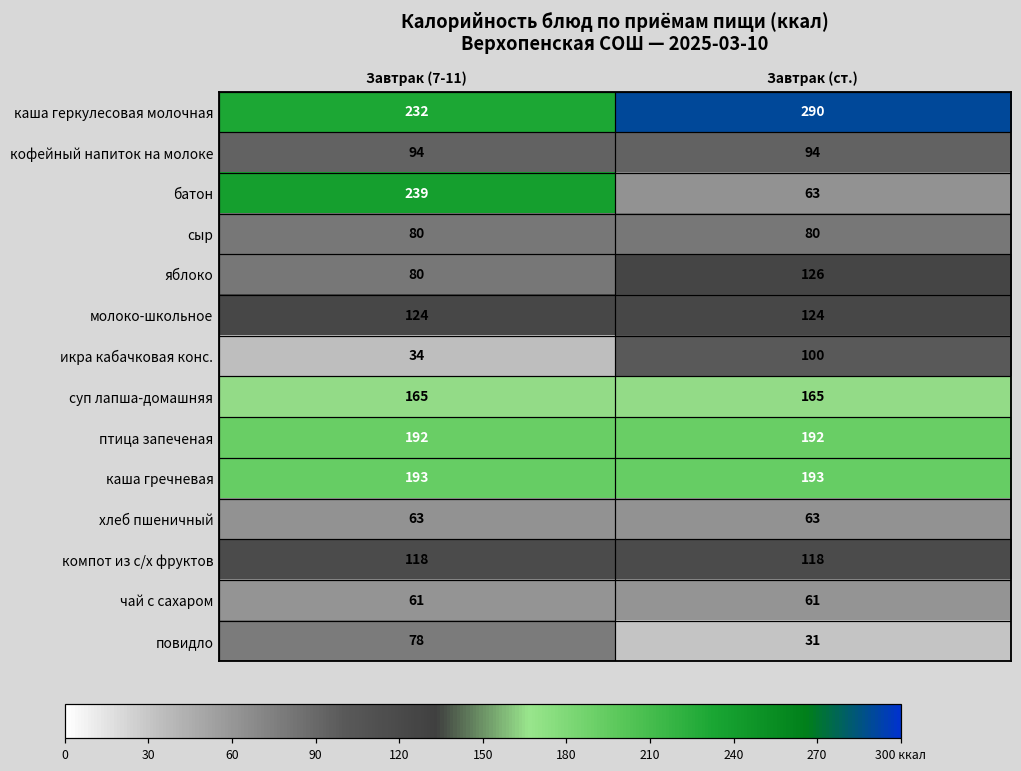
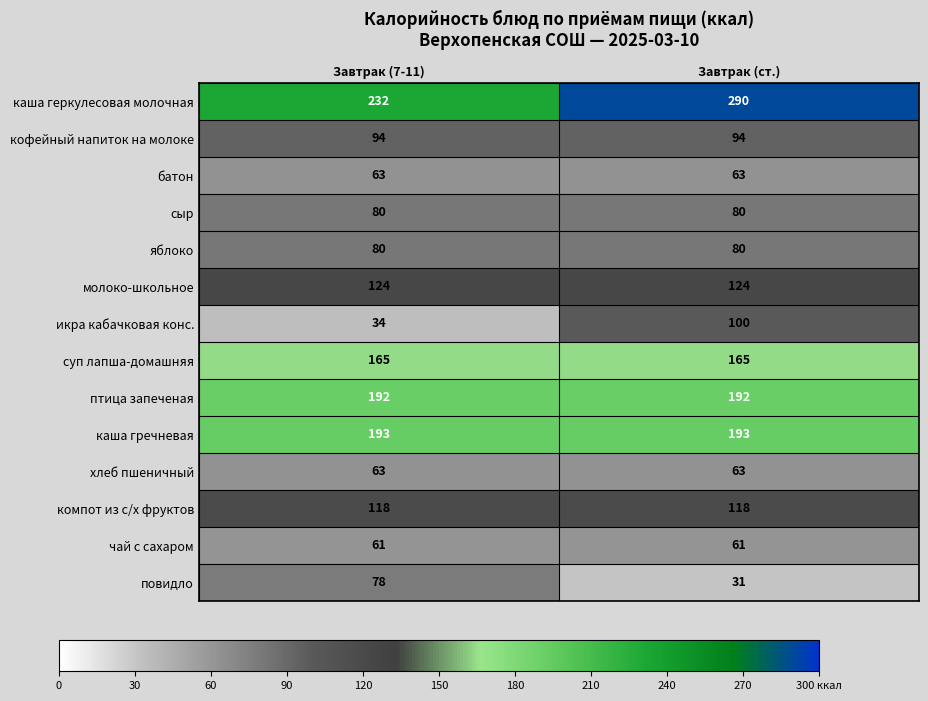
батон, Завтрак (7-11): 239 -> 63
яблоко, Завтрак (ст.): 126 -> 80
